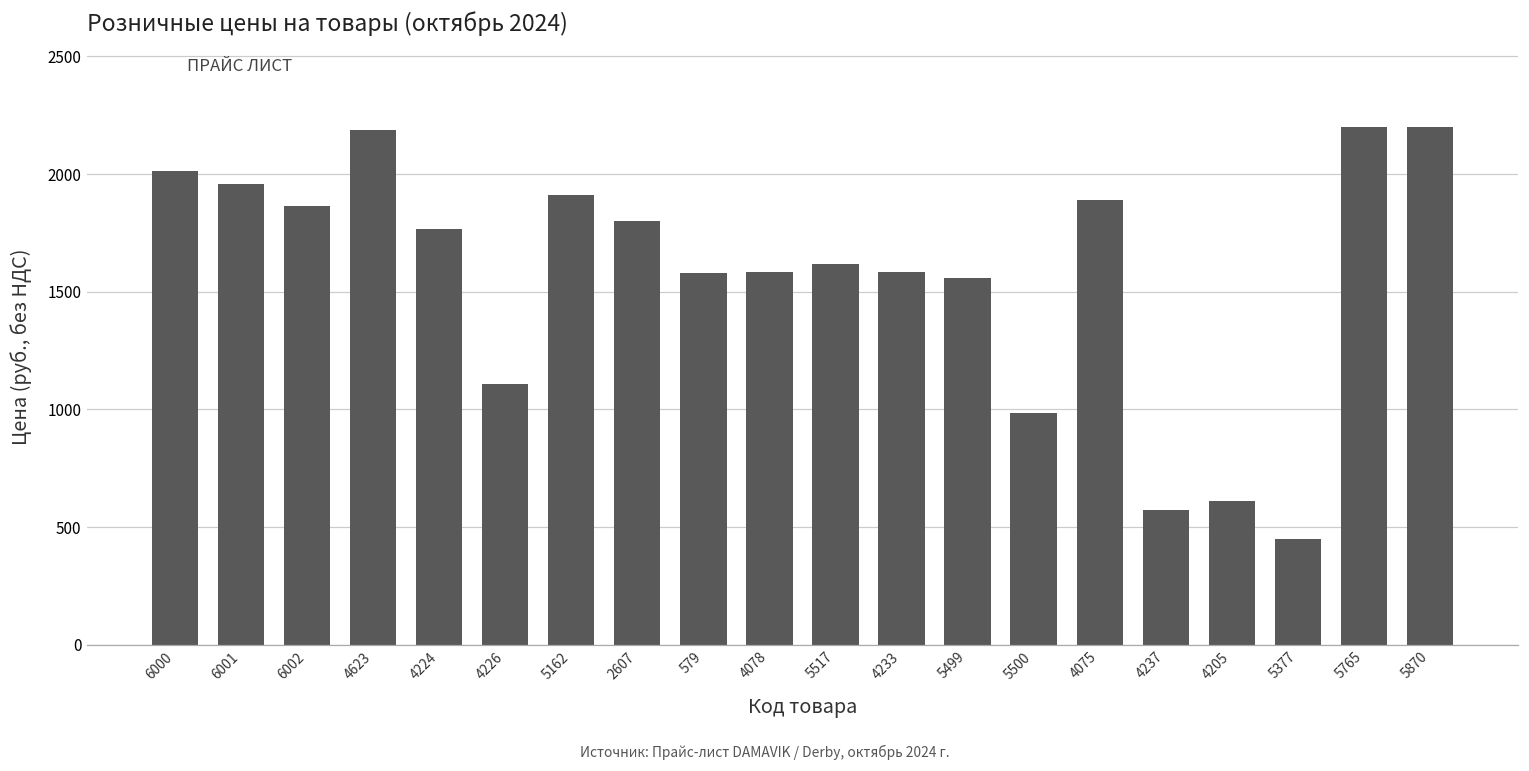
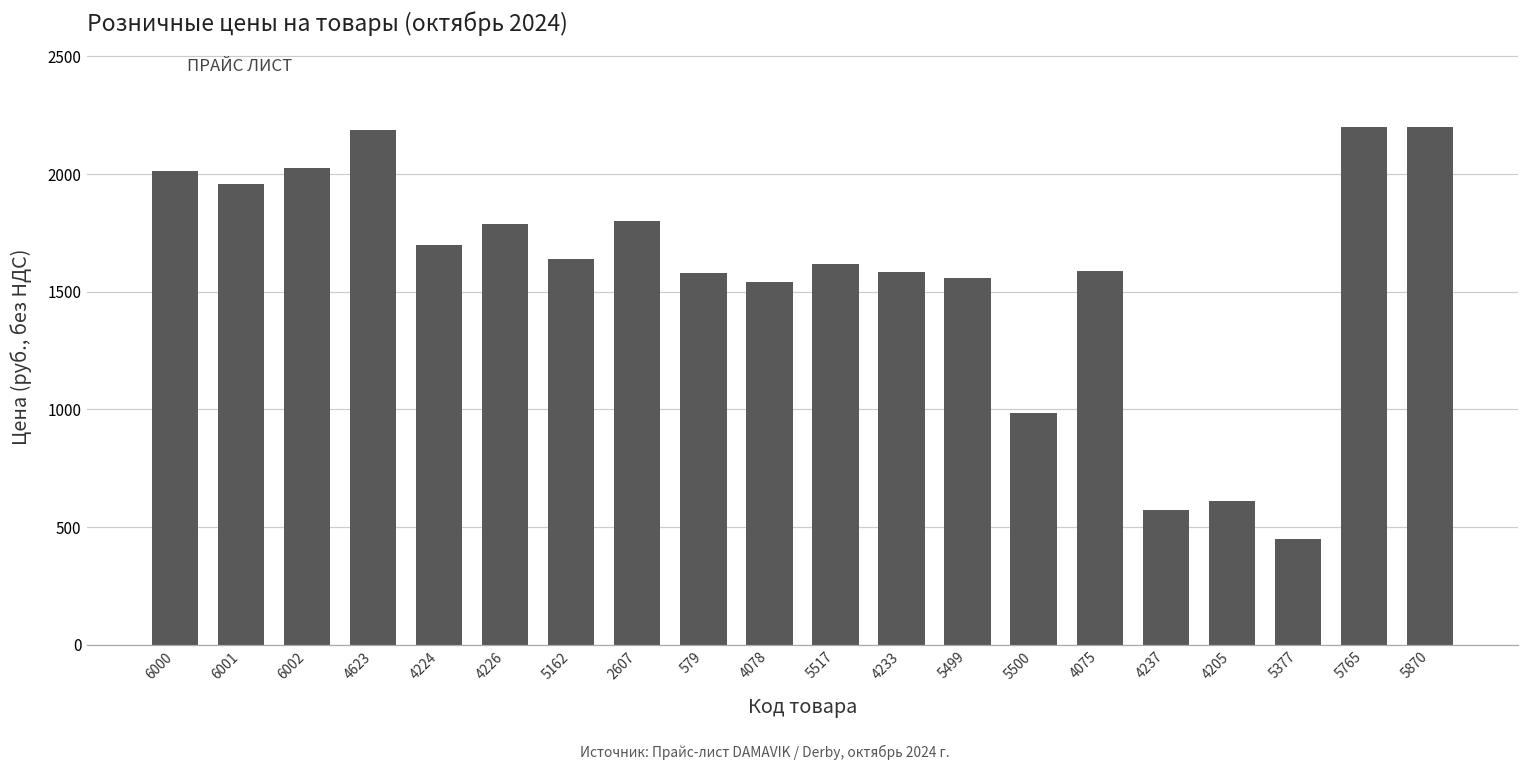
6002: 1870 -> 2030
4224: 1770 -> 1700
4226: 1110 -> 1790
5162: 1910 -> 1640
4078: 1590 -> 1540
4075: 1890 -> 1590
